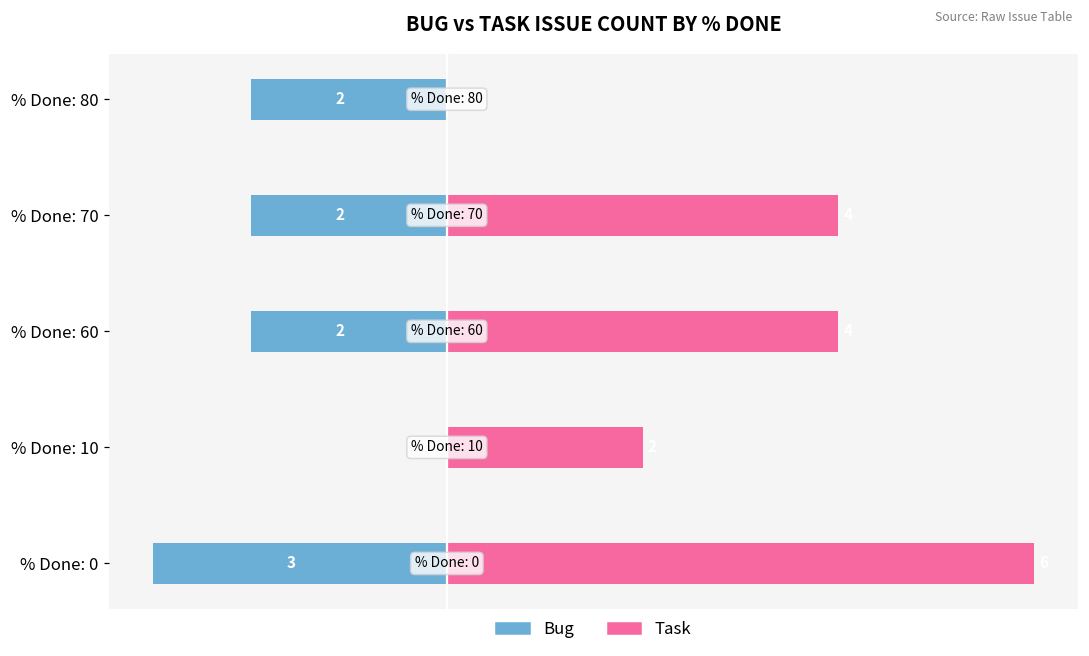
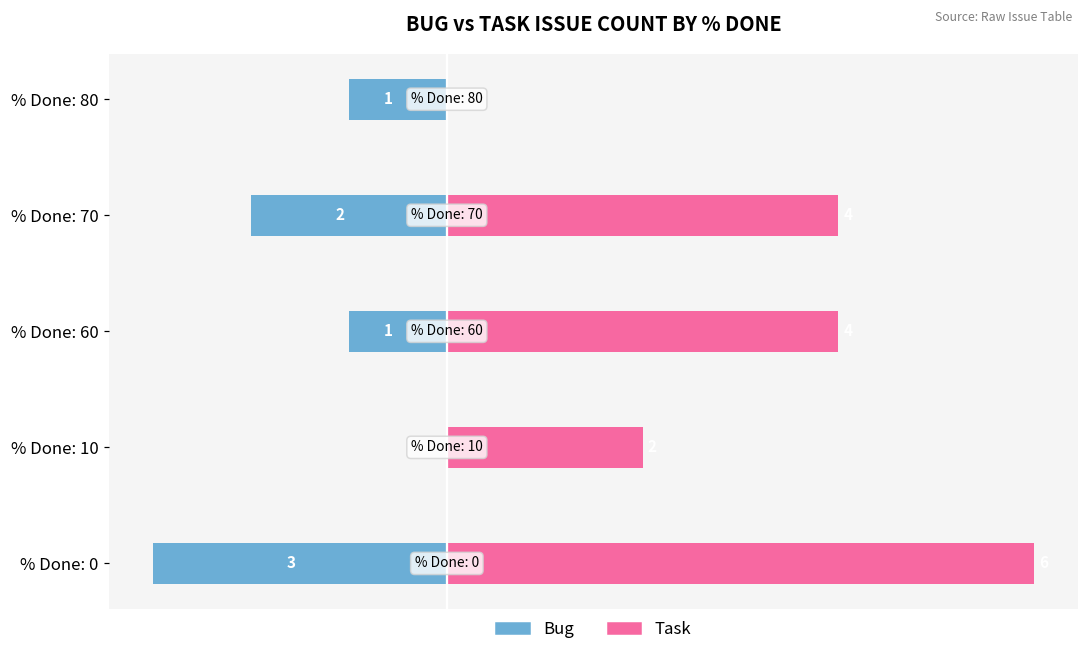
Bug, % Done: 80: 2 -> 1
Bug, % Done: 60: 2 -> 1
